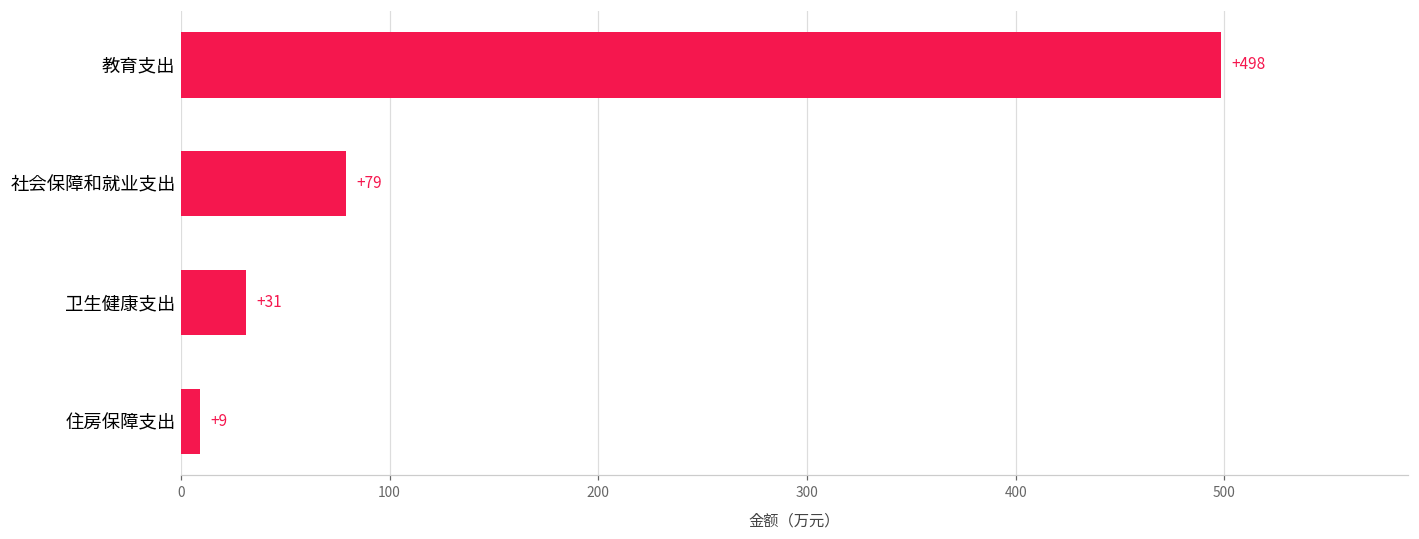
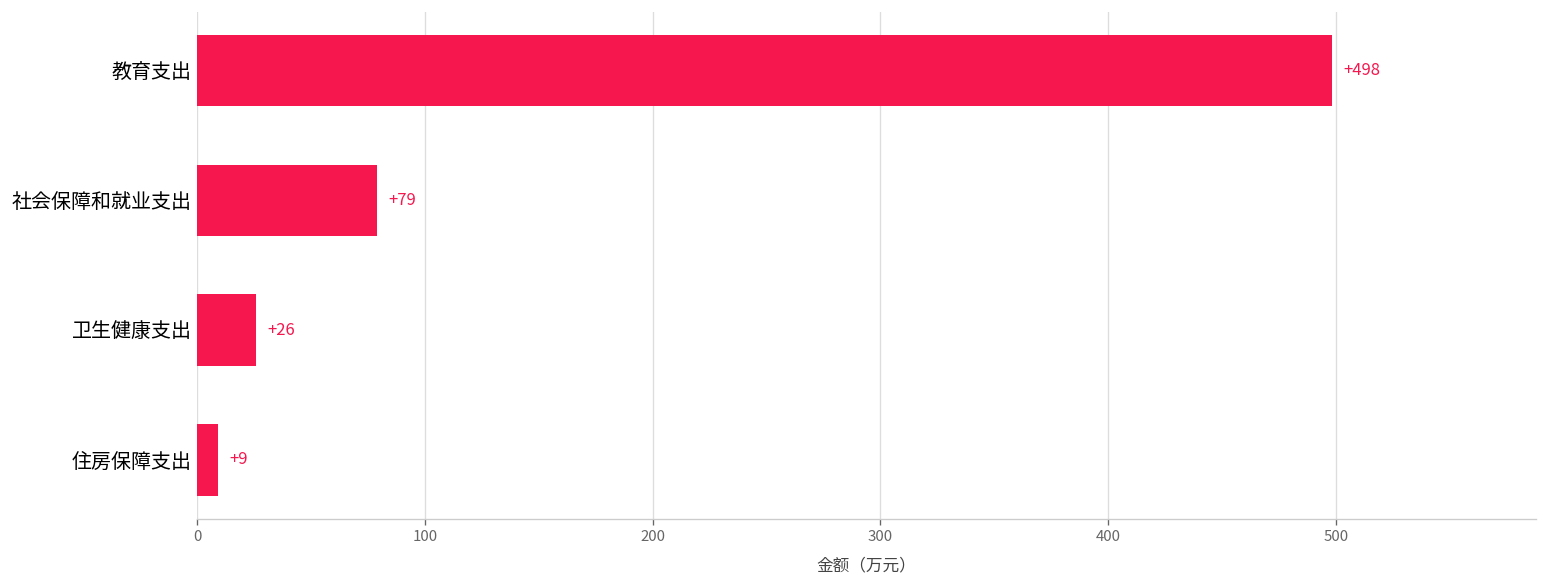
卫生健康支出: +31 -> +26
